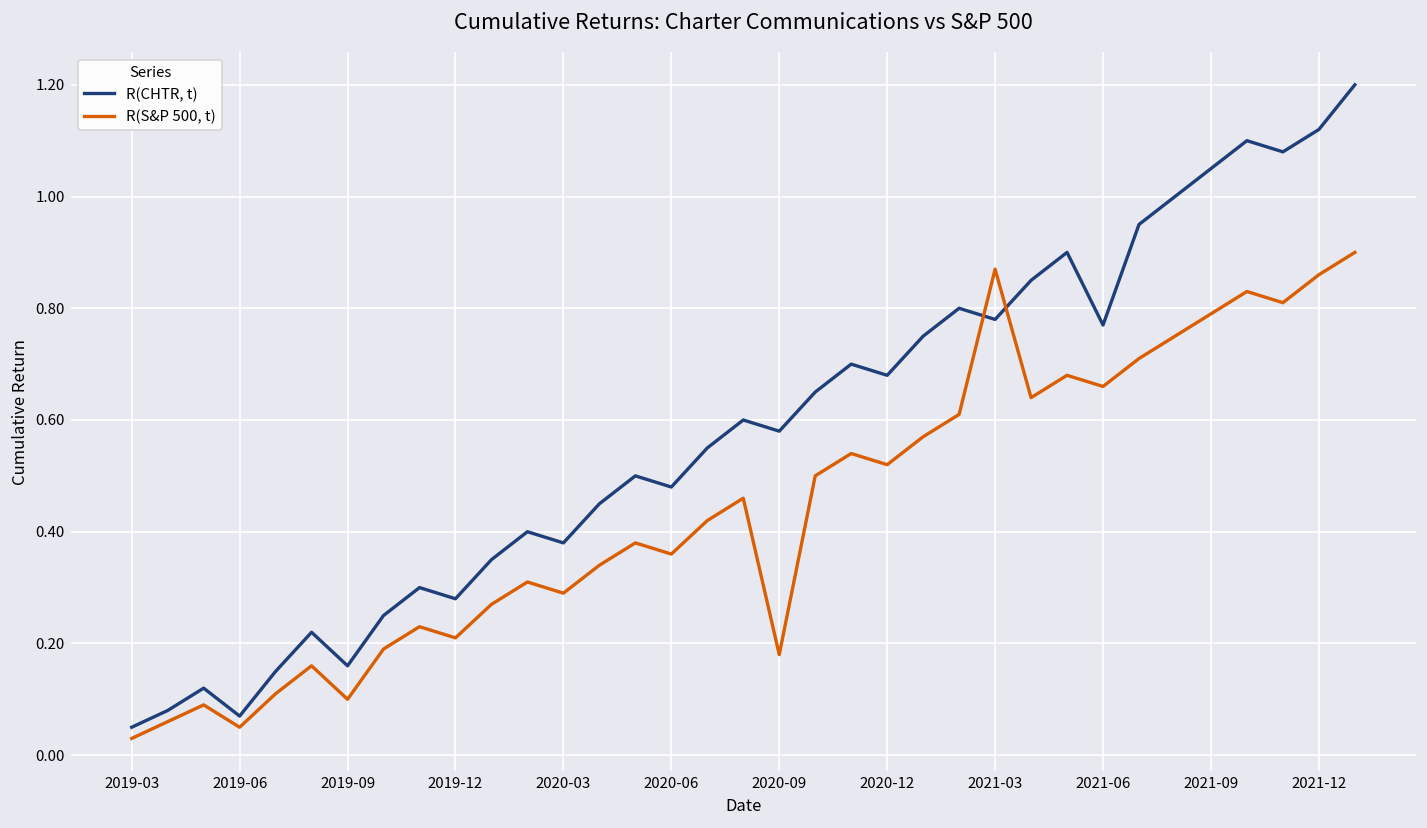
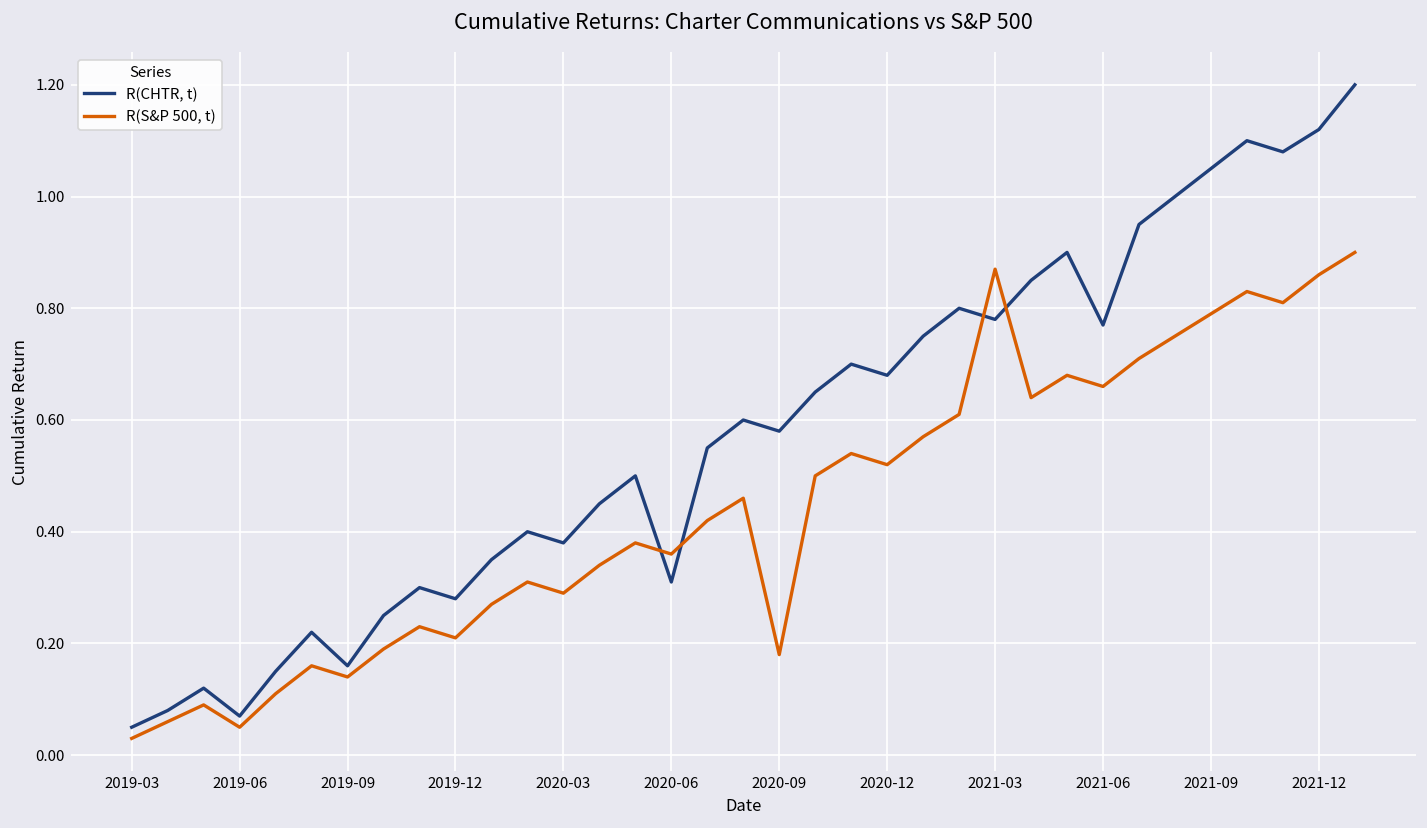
R(S&P 500, t), 2019-09: 0.10 -> 0.14
R(CHTR, t), 2020-06: 0.48 -> 0.31
